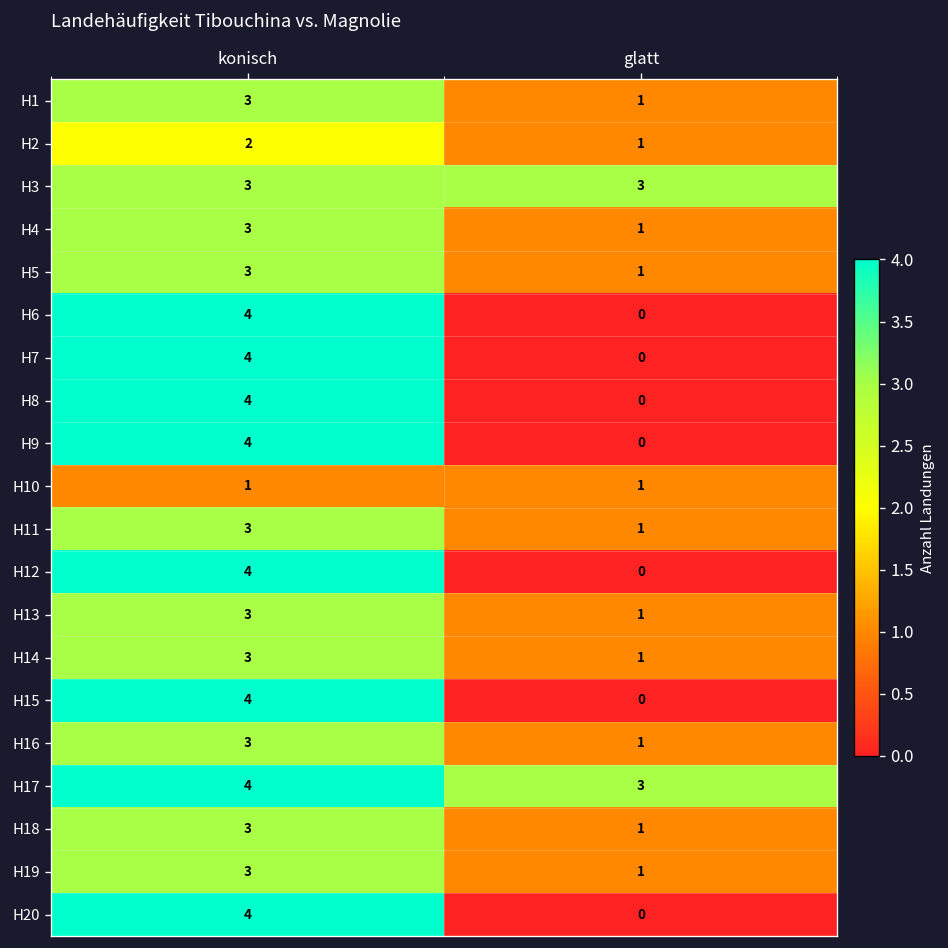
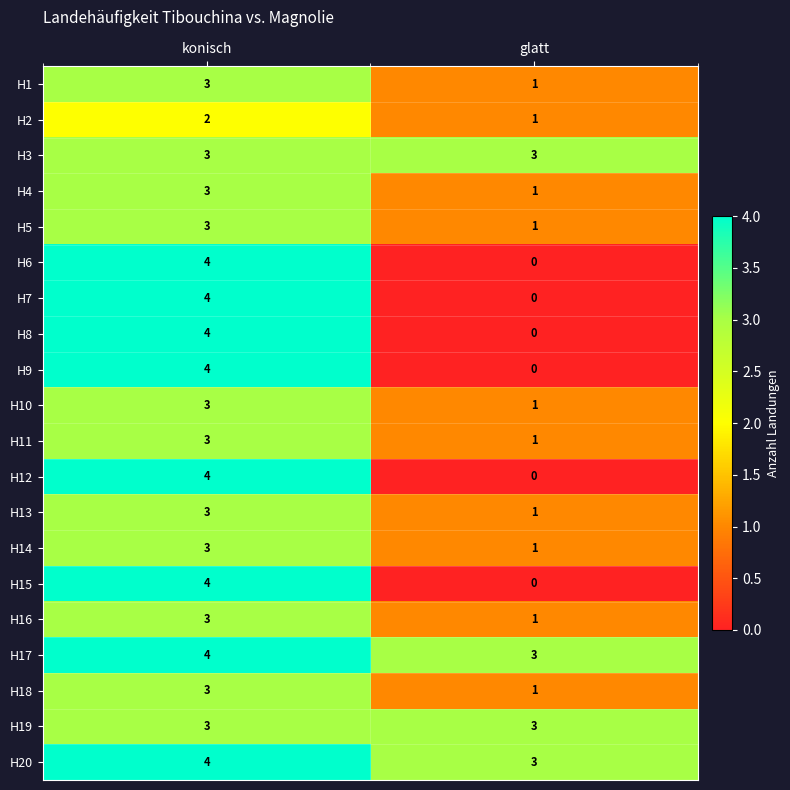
H10, konisch: 1 -> 3
H19, glatt: 1 -> 3
H20, glatt: 0 -> 3
